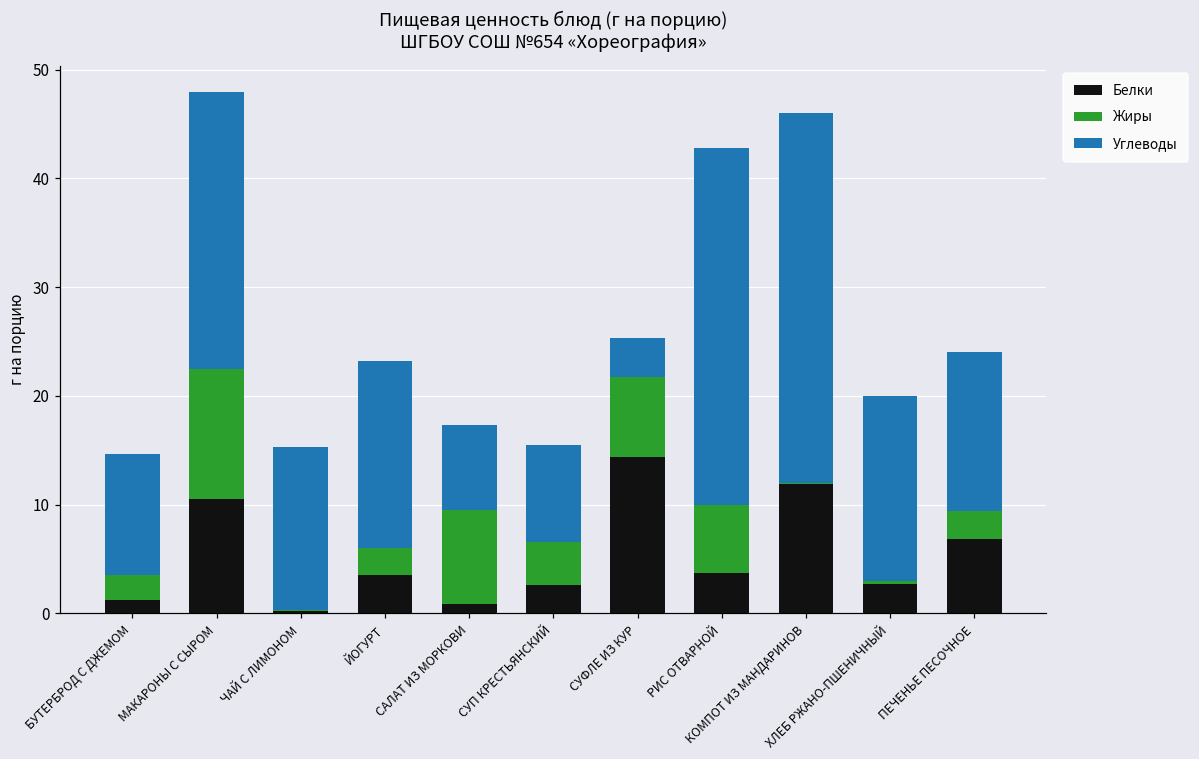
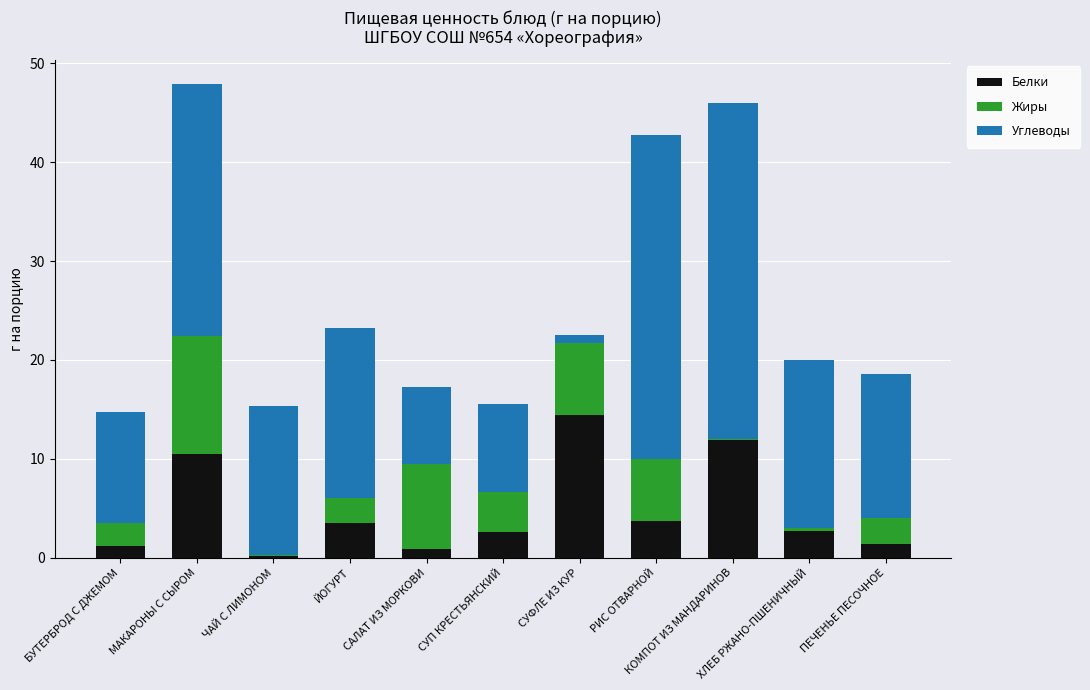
Углеводы, СУФЛЕ ИЗ КУР: 4 -> 1
Белки, ПЕЧЕНЬЕ ПЕСОЧНОЕ: 7 -> 1
